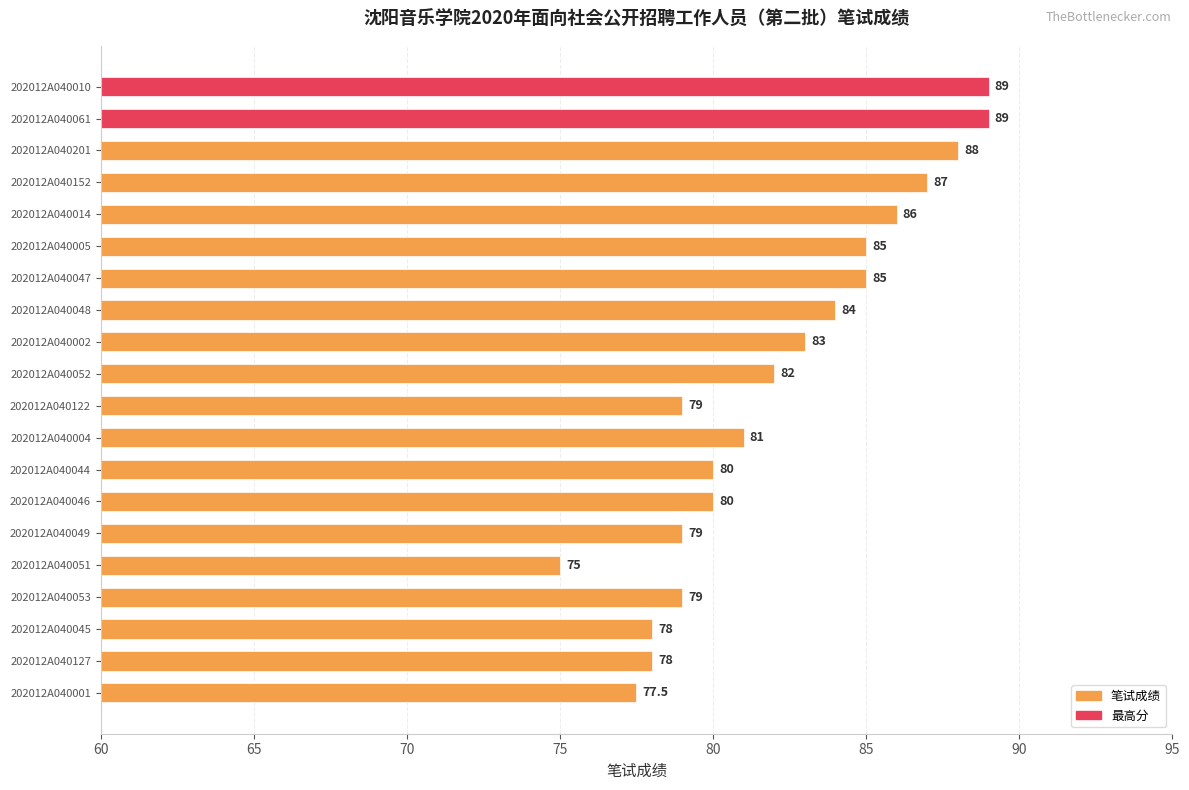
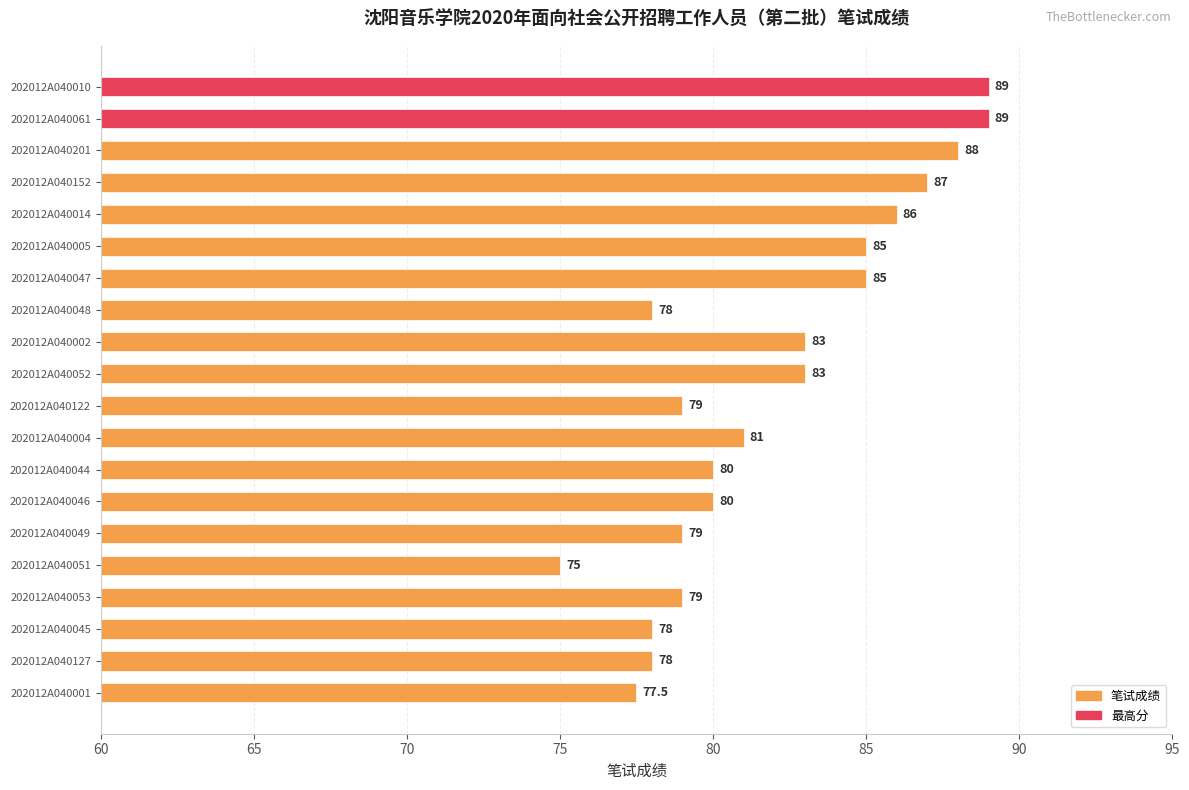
202012A040048: 84 -> 78
202012A040052: 82 -> 83
